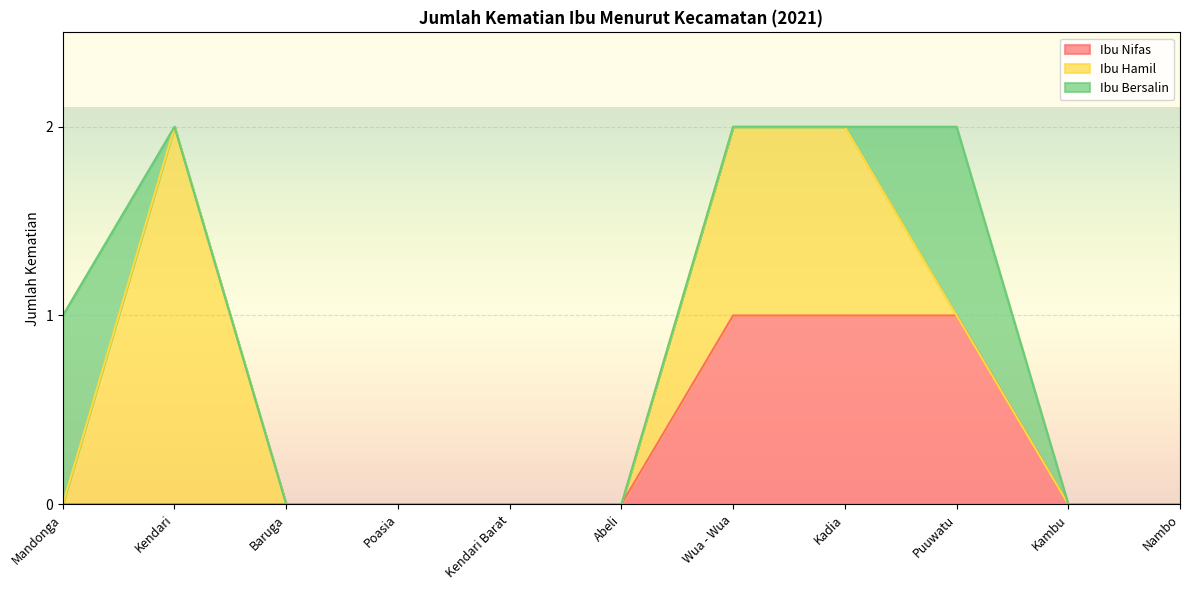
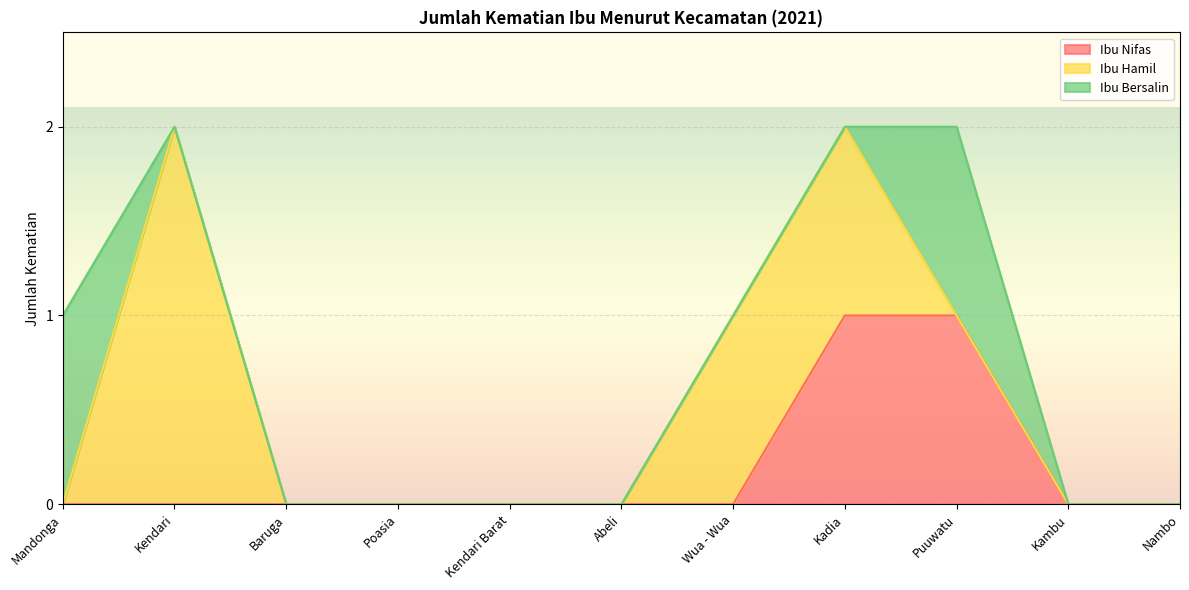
Ibu Nifas, Wua - Wua: 1 -> 0
